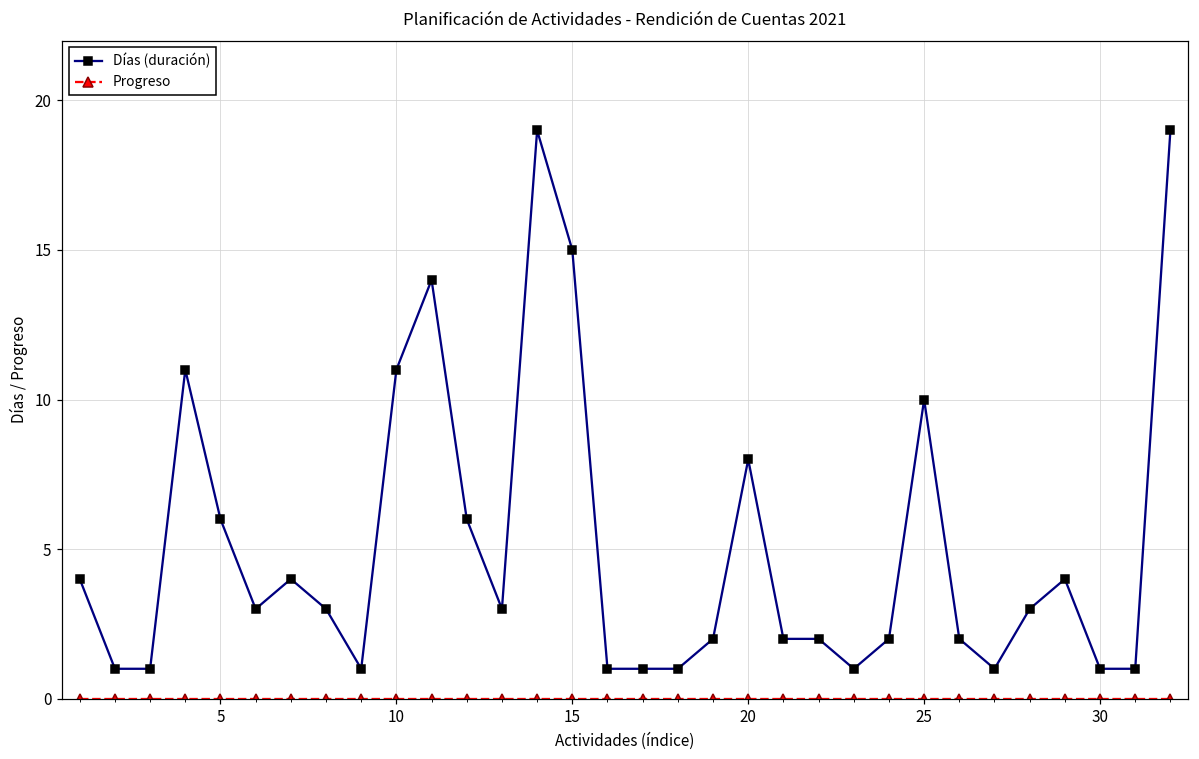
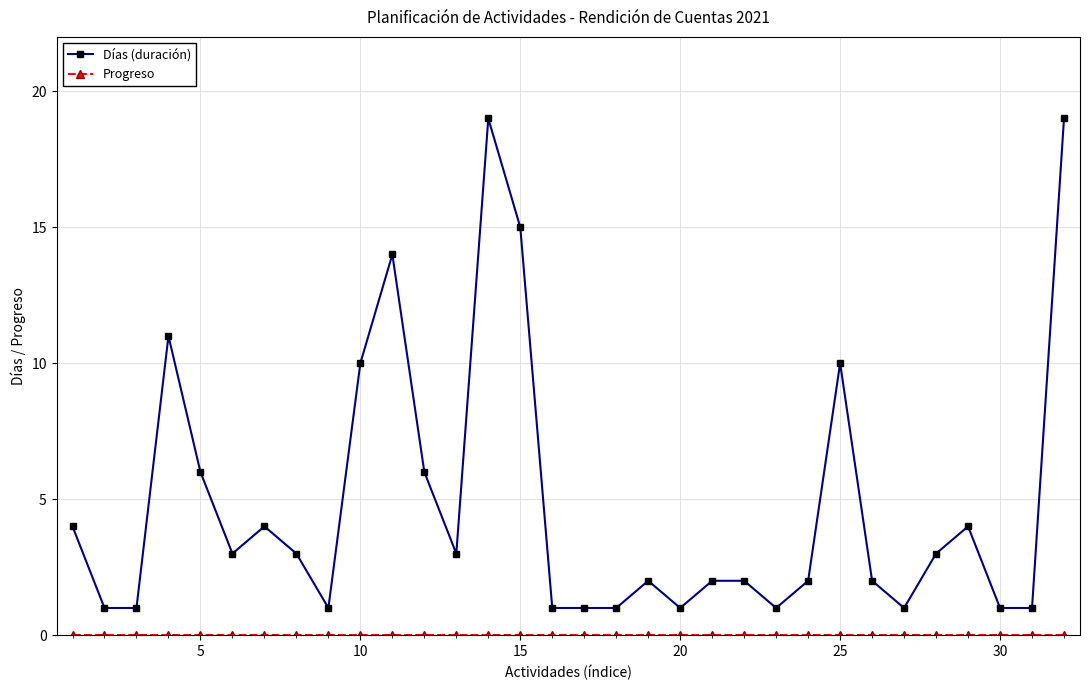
Días (duración), 10: 11 -> 10
Días (duración), 20: 8 -> 1
